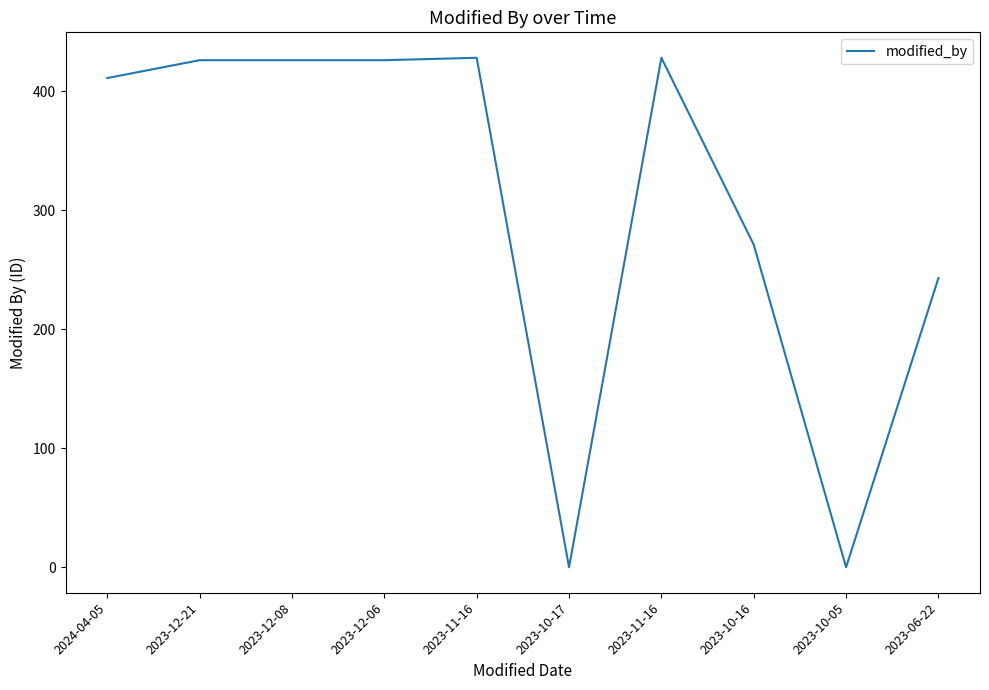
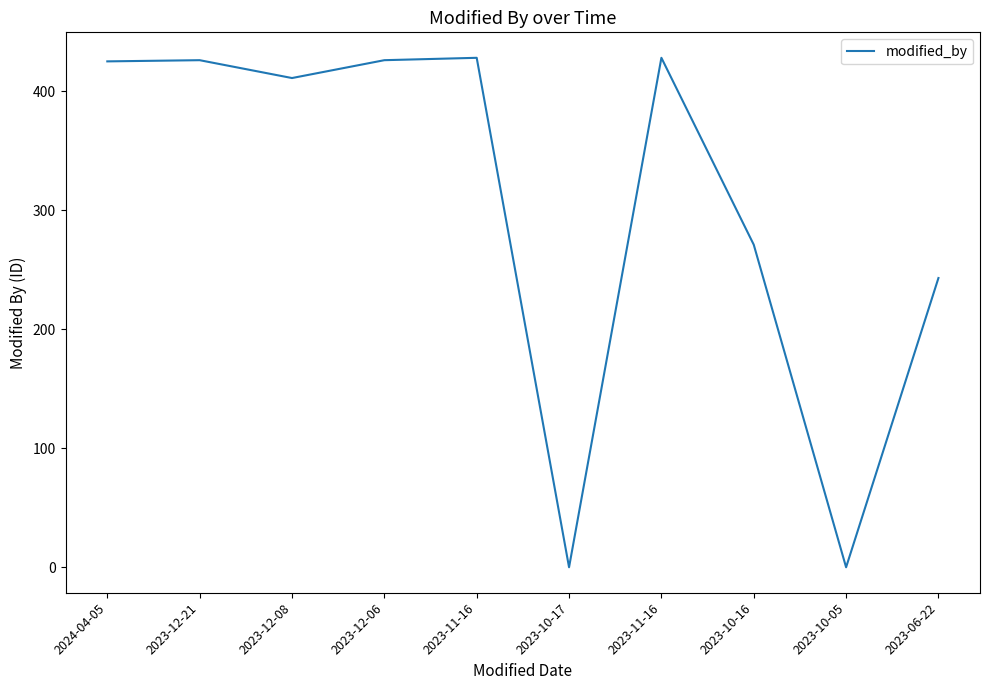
2024-04-05: 411 -> 425
2023-12-08: 426 -> 411
